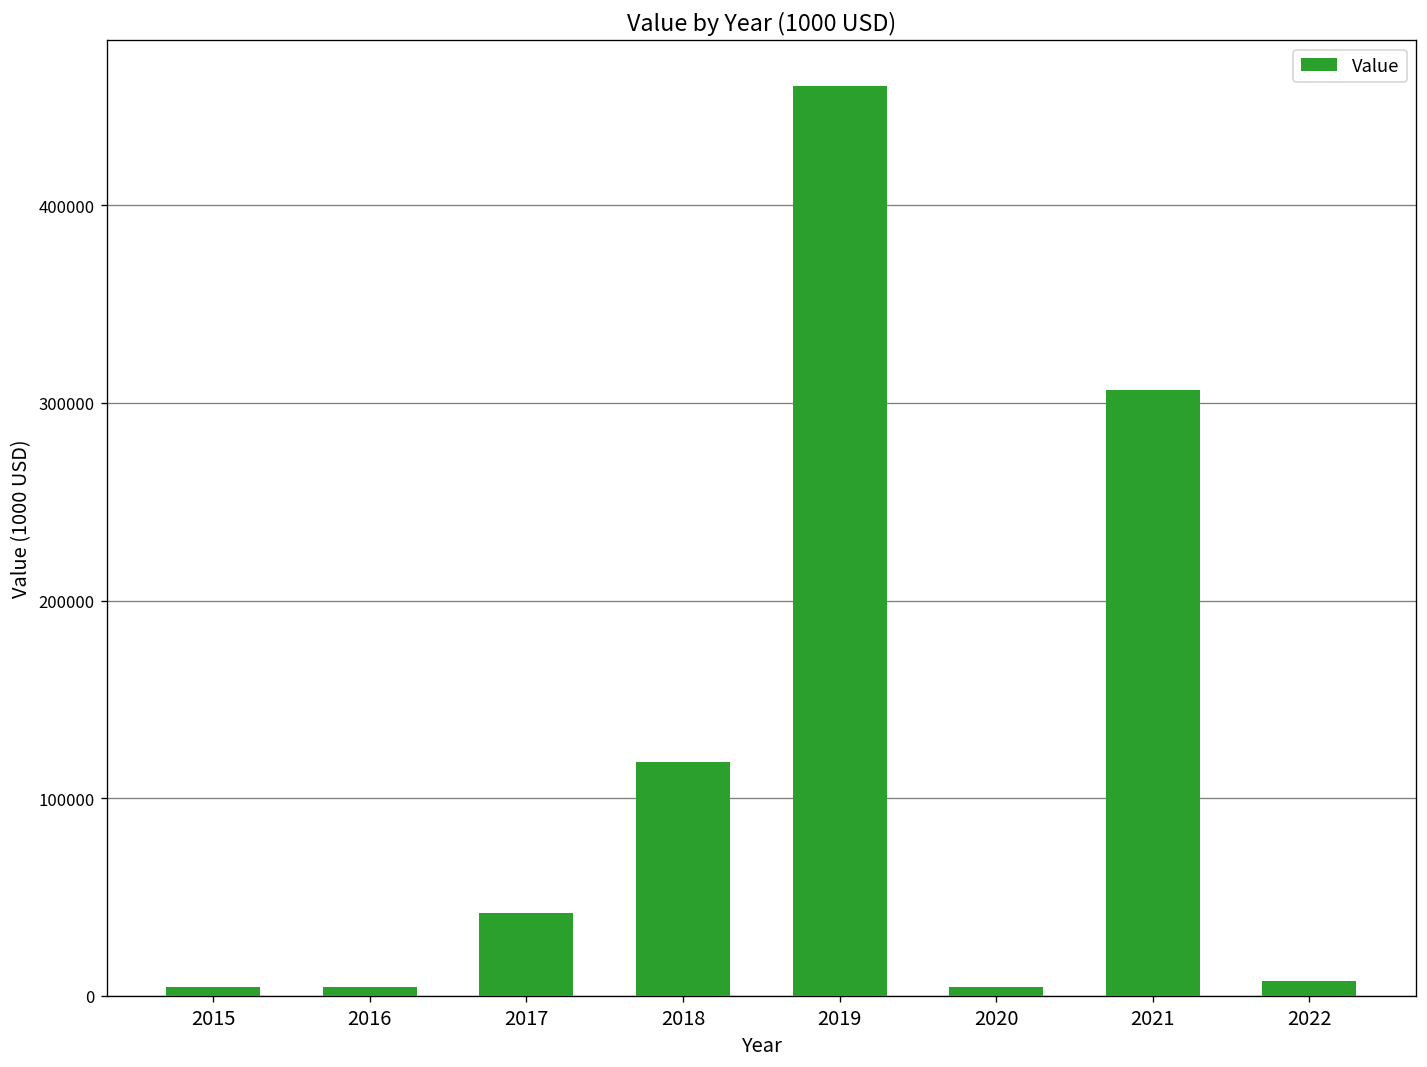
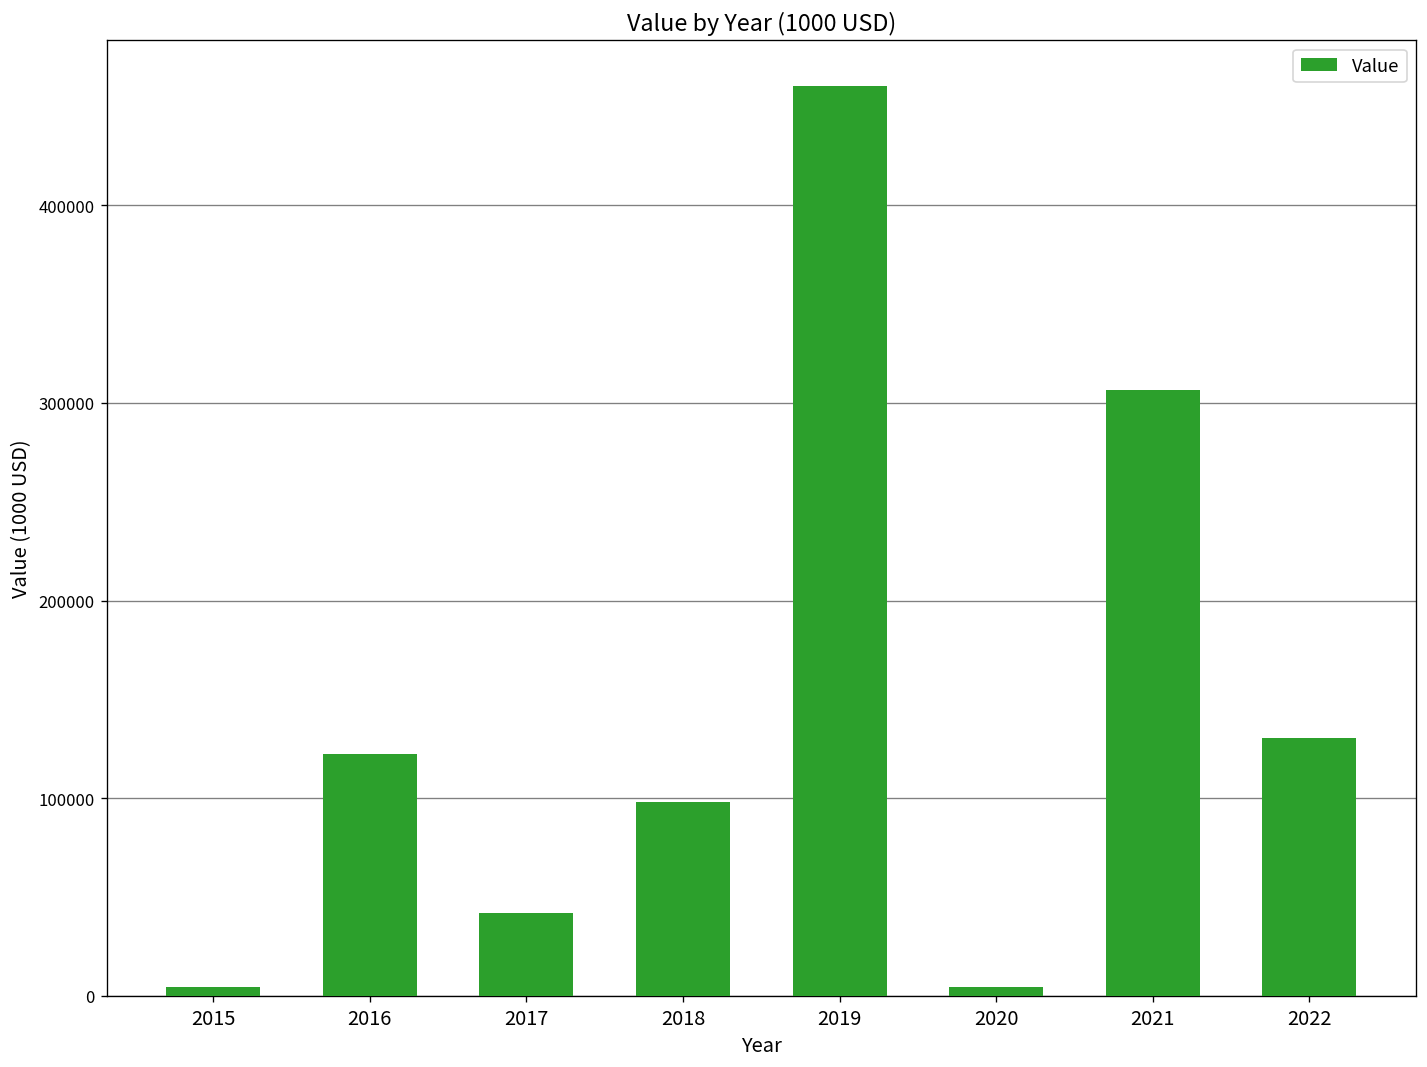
2016: 5000 -> 122000
2018: 118000 -> 98000
2022: 8000 -> 130000
